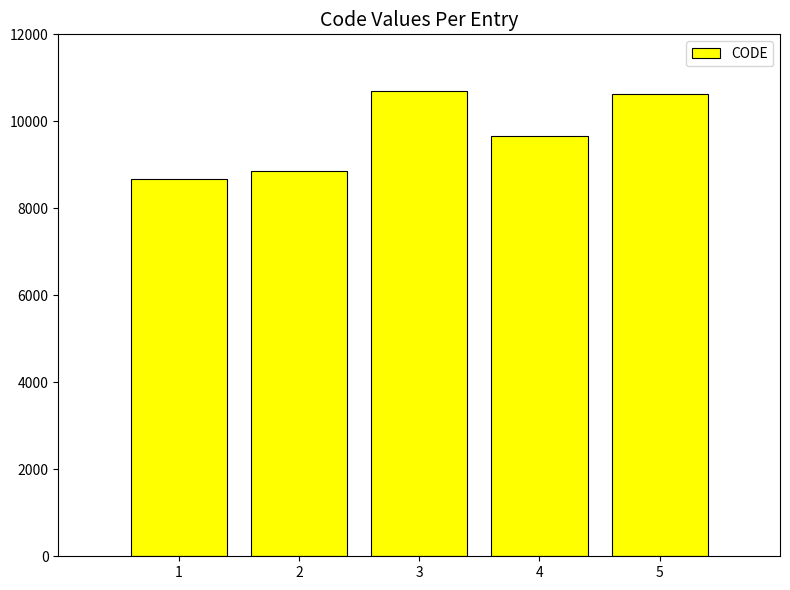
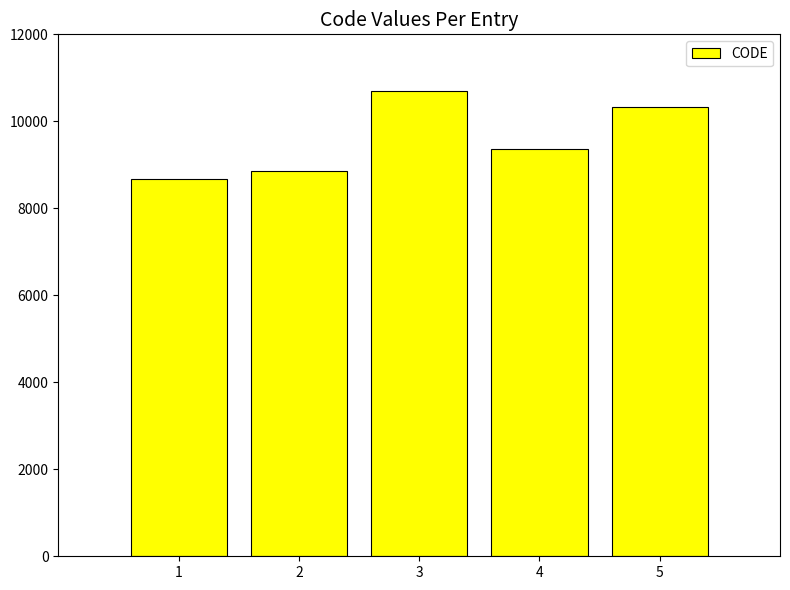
4: 9700 -> 9400
5: 10600 -> 10300
